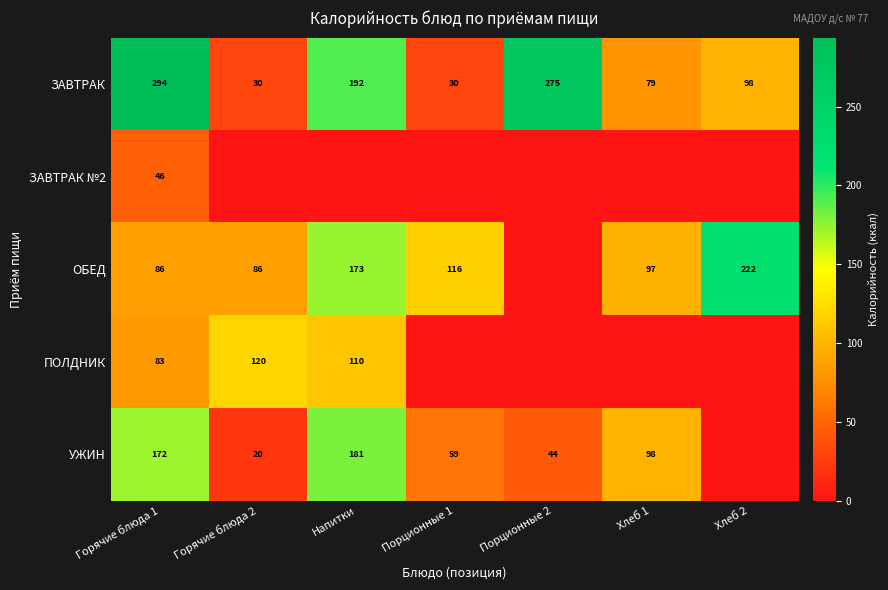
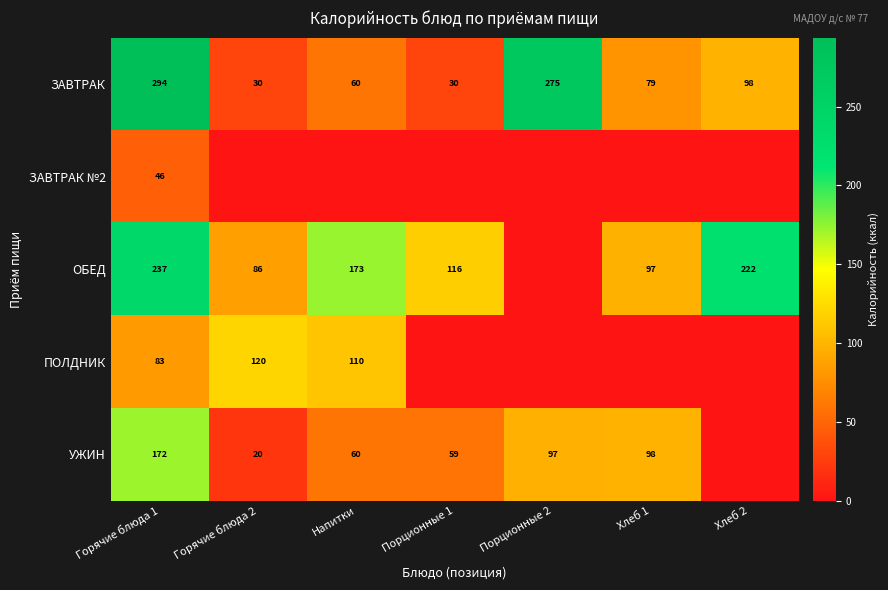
ЗАВТРАК, Напитки: 192 -> 60
ОБЕД, Горячие блюда 1: 86 -> 237
УЖИН, Напитки: 181 -> 60
УЖИН, Порционные 2: 44 -> 97
